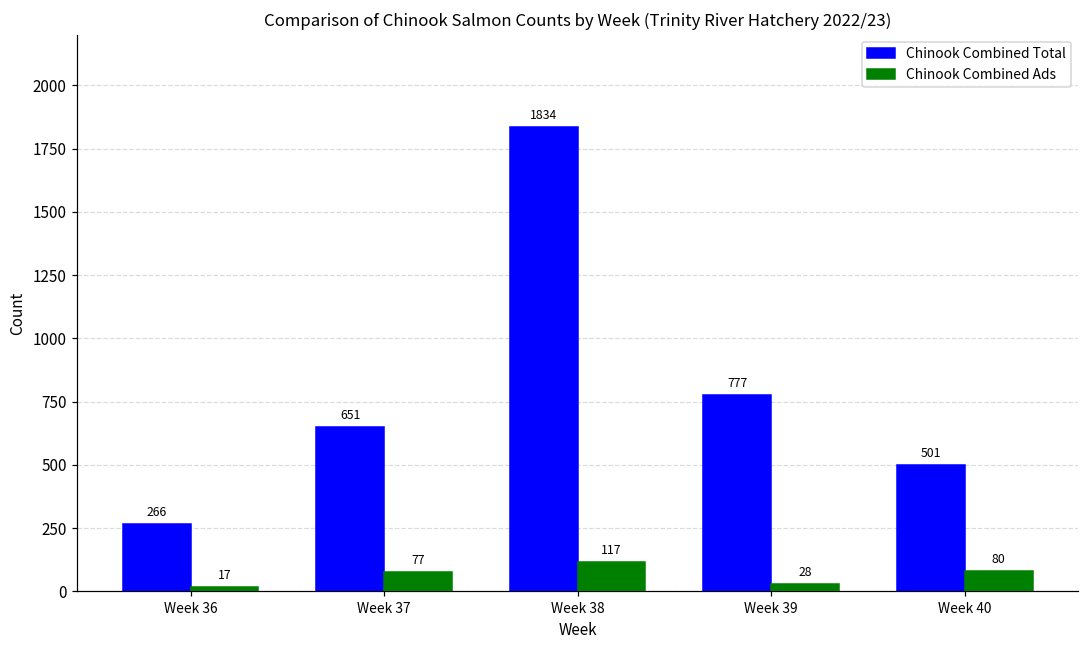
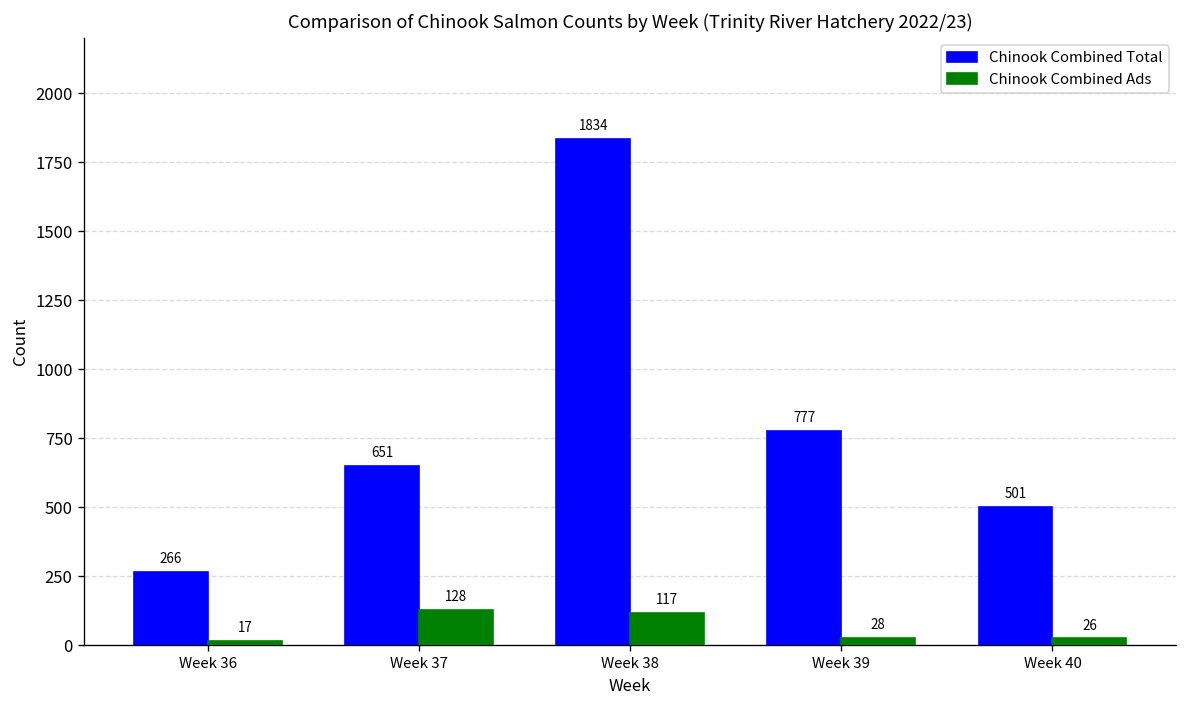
Chinook Combined Ads, Week 37: 77 -> 128
Chinook Combined Ads, Week 40: 80 -> 26
